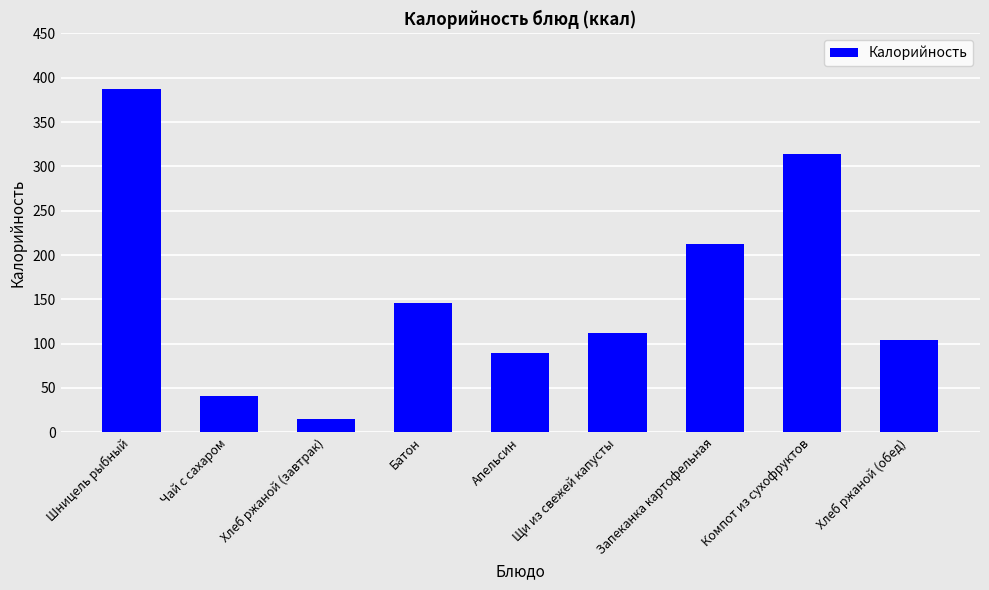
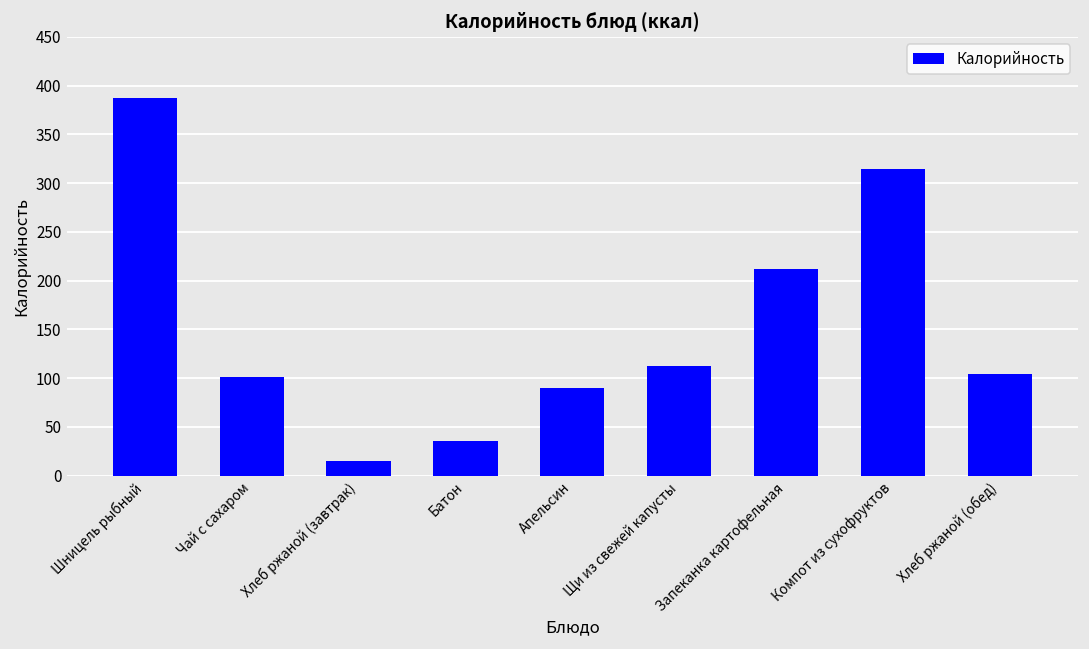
Чай с сахаром: 40 -> 100
Батон: 150 -> 40
